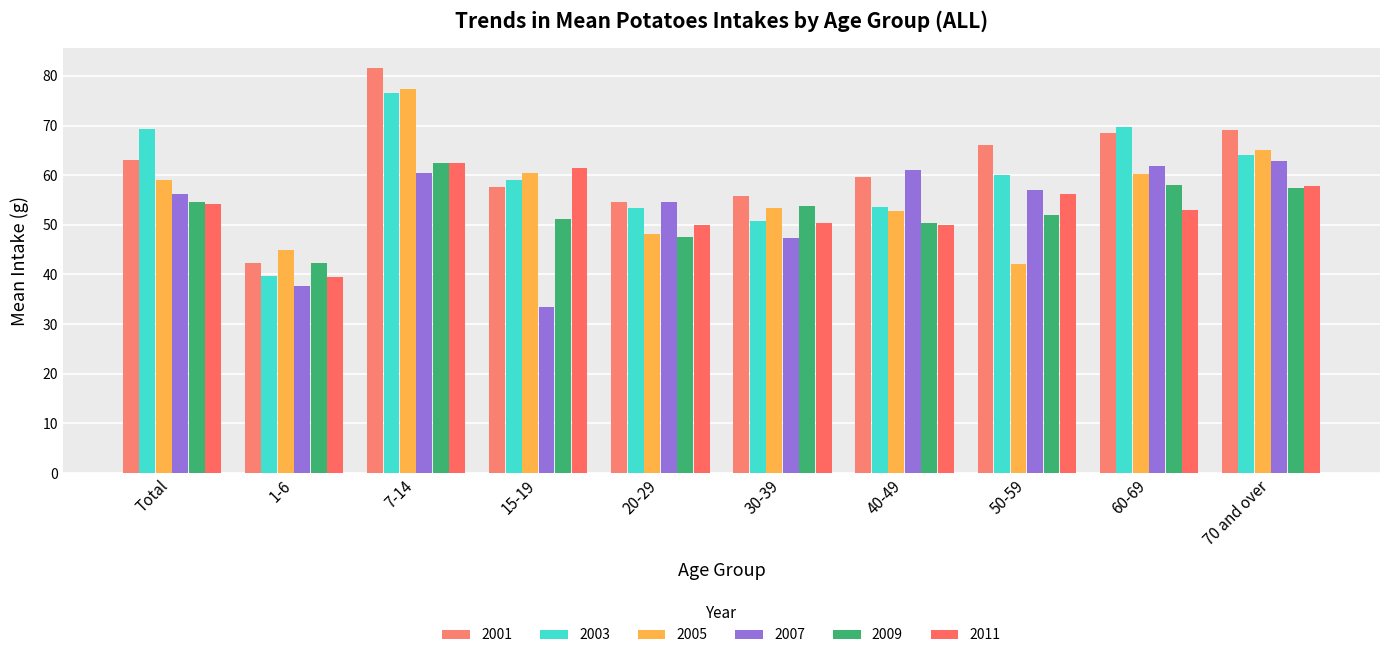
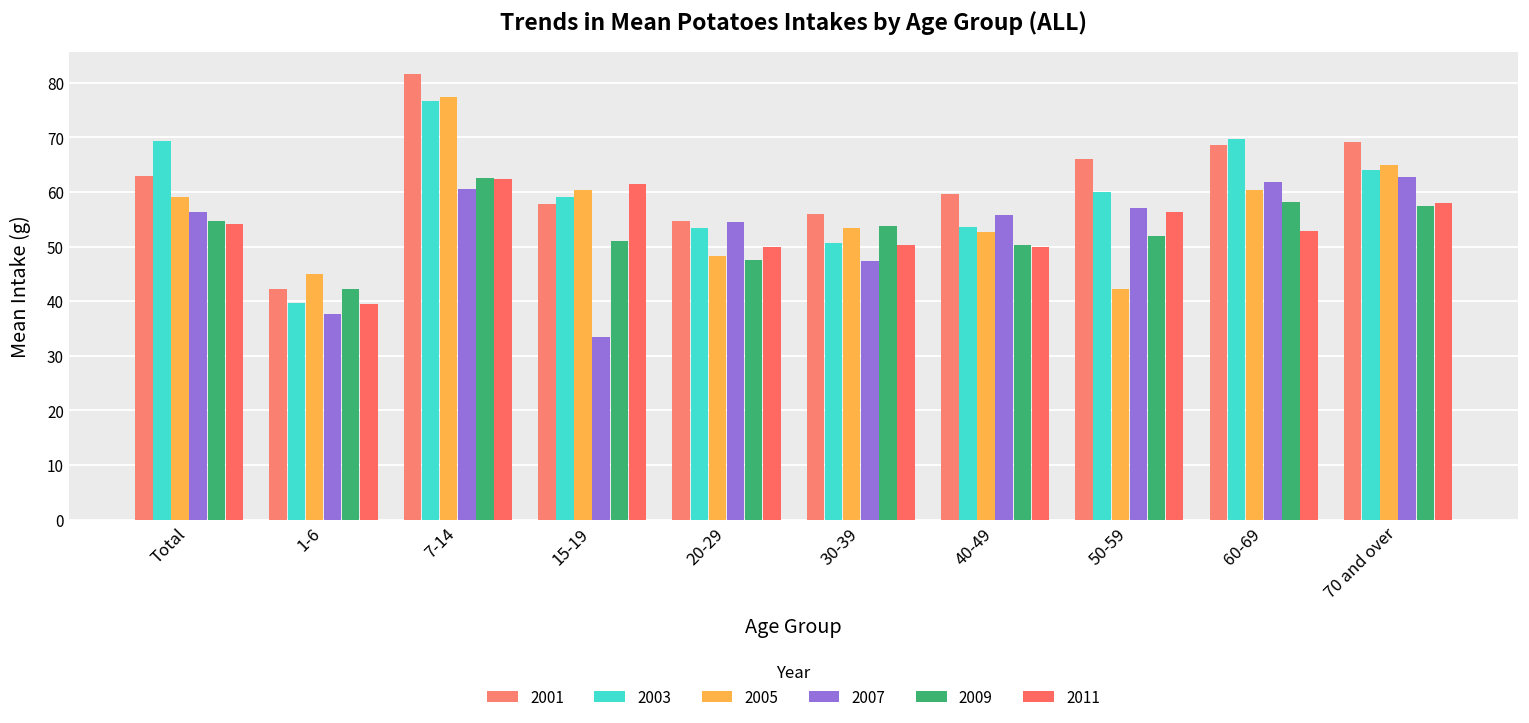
2007, 40-49: 61 -> 56
